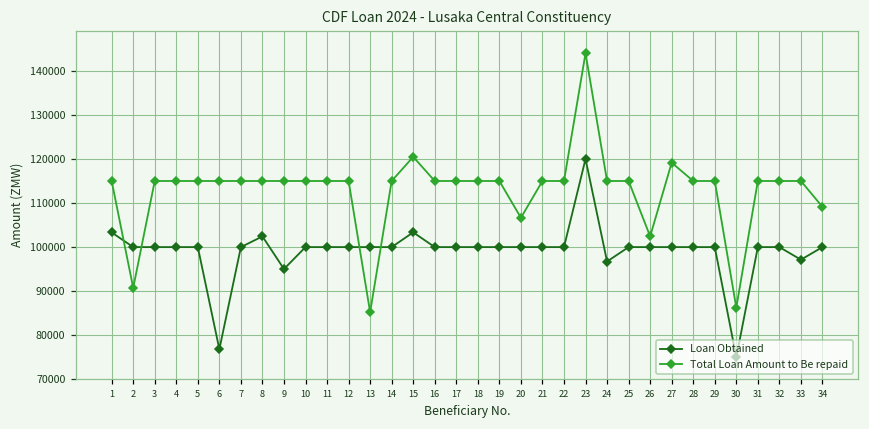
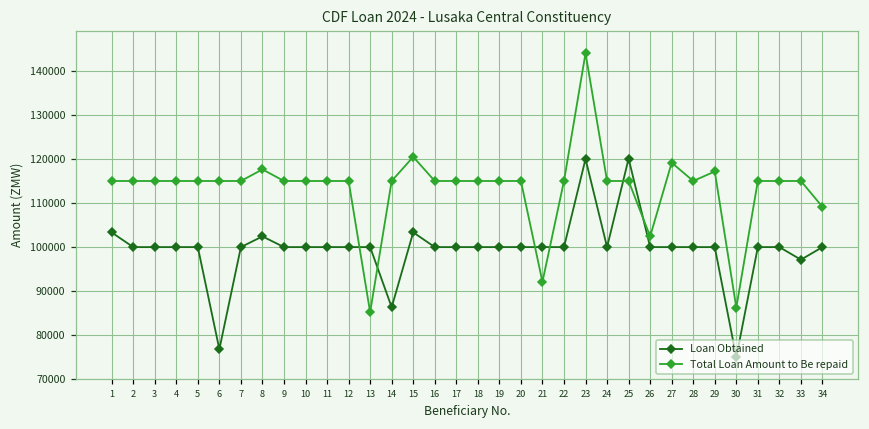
Total Loan Amount to Be repaid, 2: 91000 -> 115000
Total Loan Amount to Be repaid, 8: 115000 -> 118000
Loan Obtained, 9: 95000 -> 100000
Loan Obtained, 14: 100000 -> 86000
Total Loan Amount to Be repaid, 20: 107000 -> 115000
Total Loan Amount to Be repaid, 21: 115000 -> 92000
Loan Obtained, 24: 97000 -> 100000
Loan Obtained, 25: 100000 -> 120000
Total Loan Amount to Be repaid, 29: 115000 -> 117000
